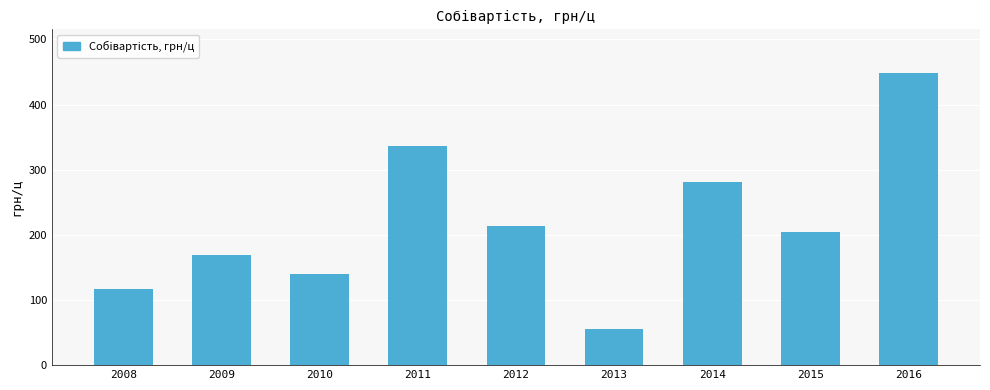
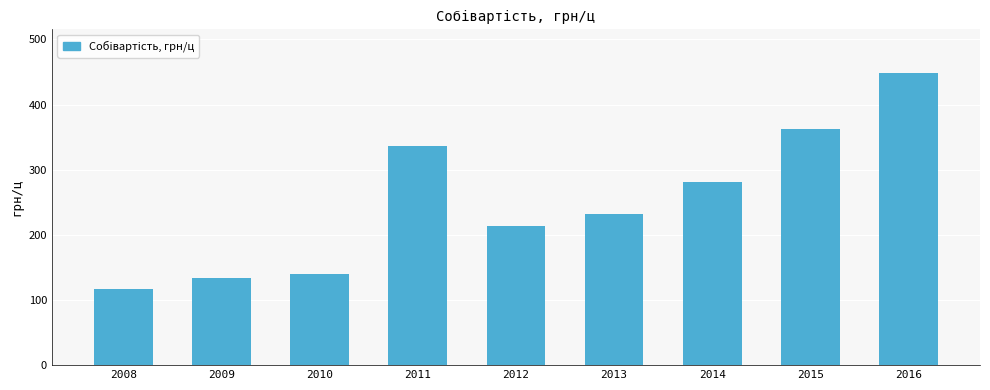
2009: 170 -> 130
2013: 60 -> 230
2015: 200 -> 360
